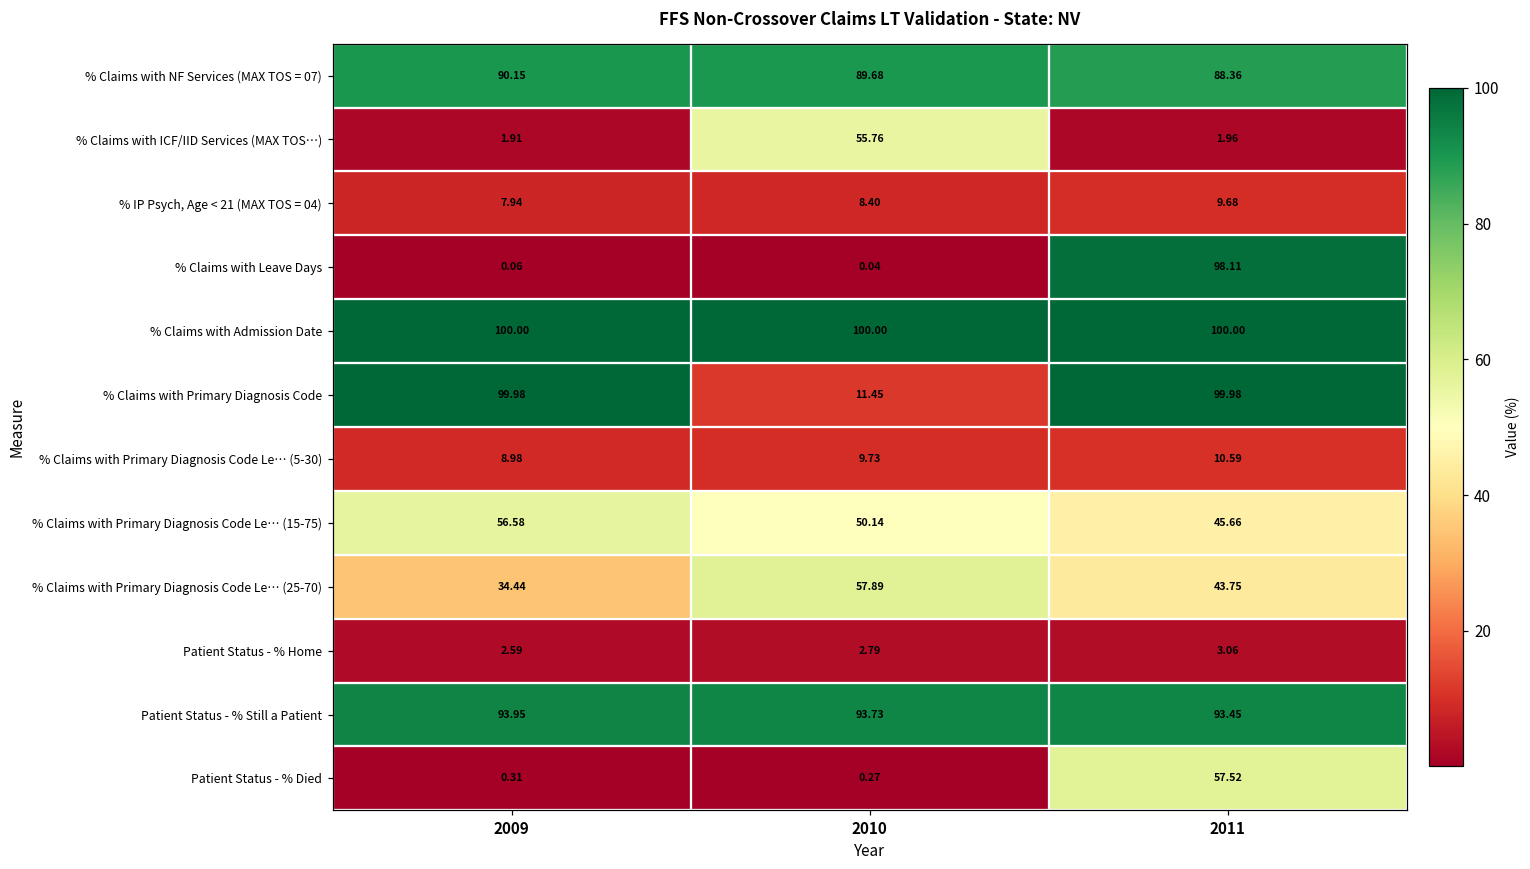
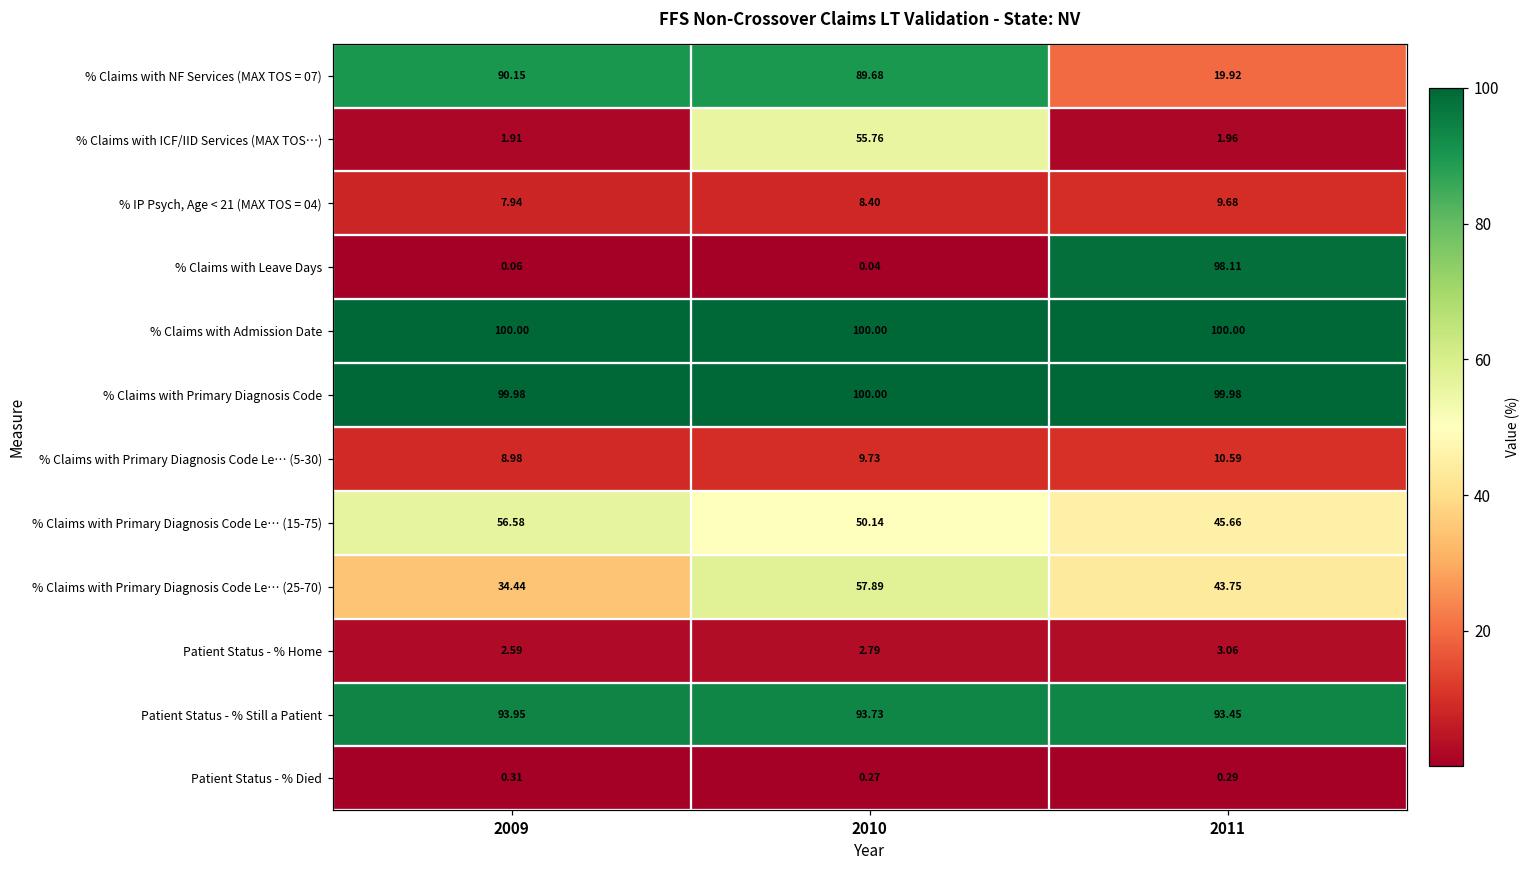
% Claims with NF Services (MAX TOS = 07), 2011: 88.36 -> 19.92
% Claims with Primary Diagnosis Code, 2010: 11.45 -> 100.00
Patient Status - % Died, 2011: 57.52 -> 0.29
